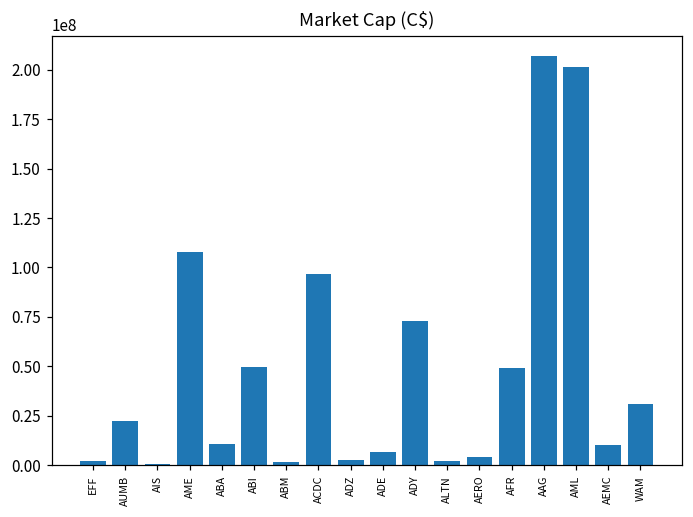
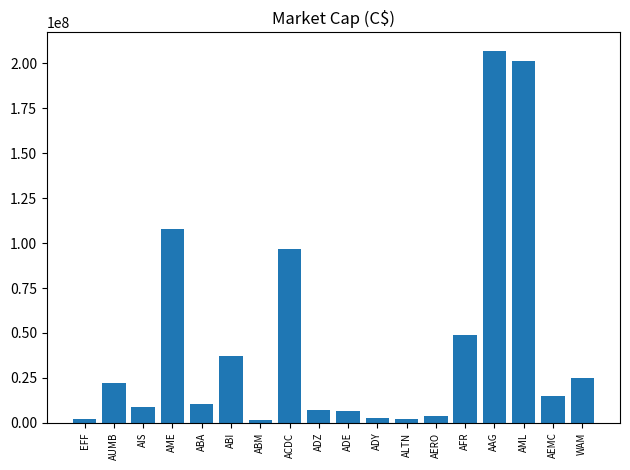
AIS: 1000000 -> 9000000
ABI: 50000000 -> 37000000
ADZ: 3000000 -> 7000000
ADY: 73000000 -> 3000000
AEMC: 10000000 -> 15000000
WAM: 31000000 -> 25000000
